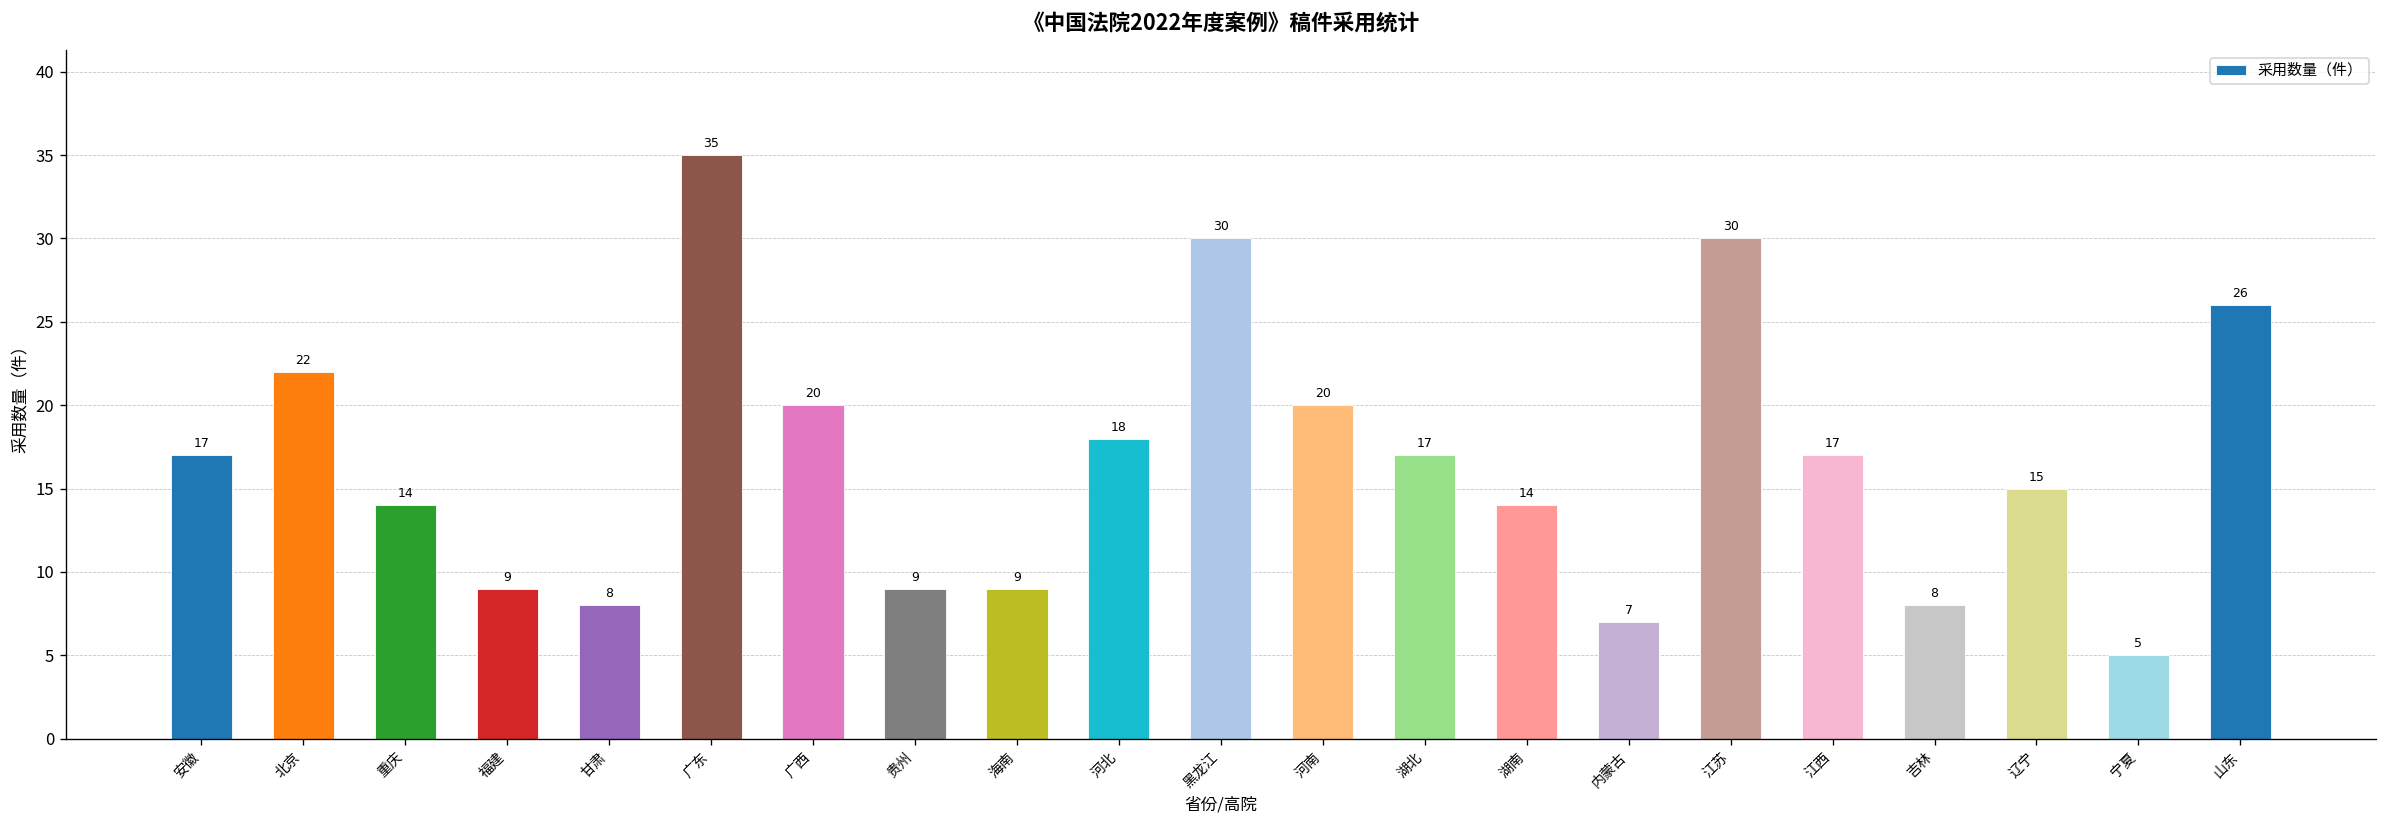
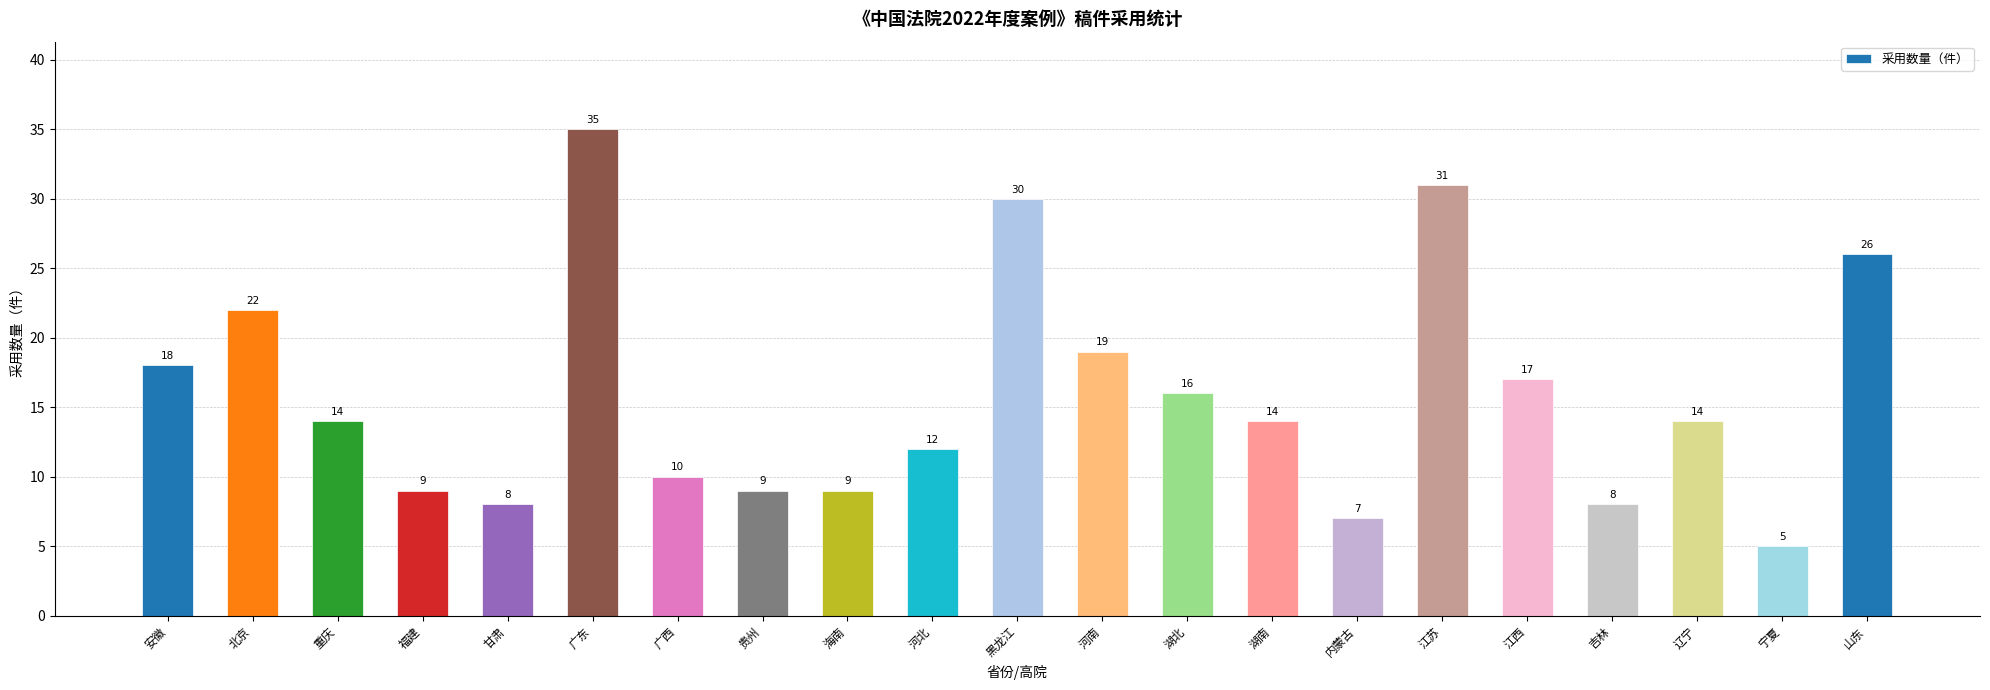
安徽: 17 -> 18
广西: 20 -> 10
河北: 18 -> 12
河南: 20 -> 19
湖北: 17 -> 16
江苏: 30 -> 31
辽宁: 15 -> 14
